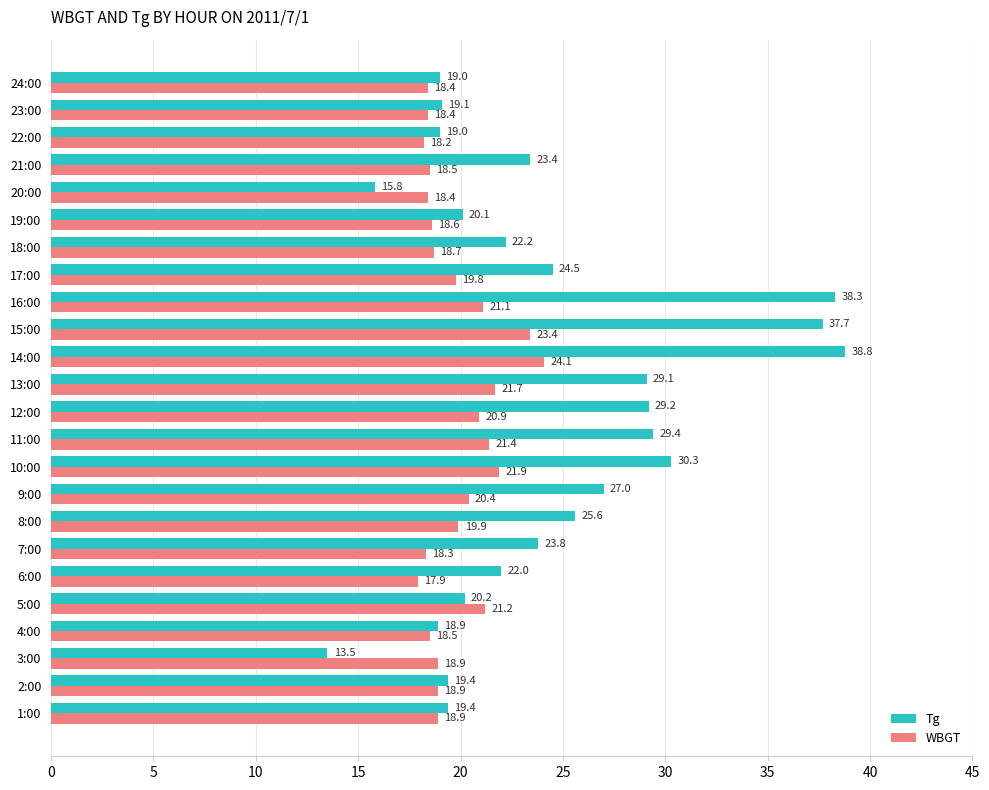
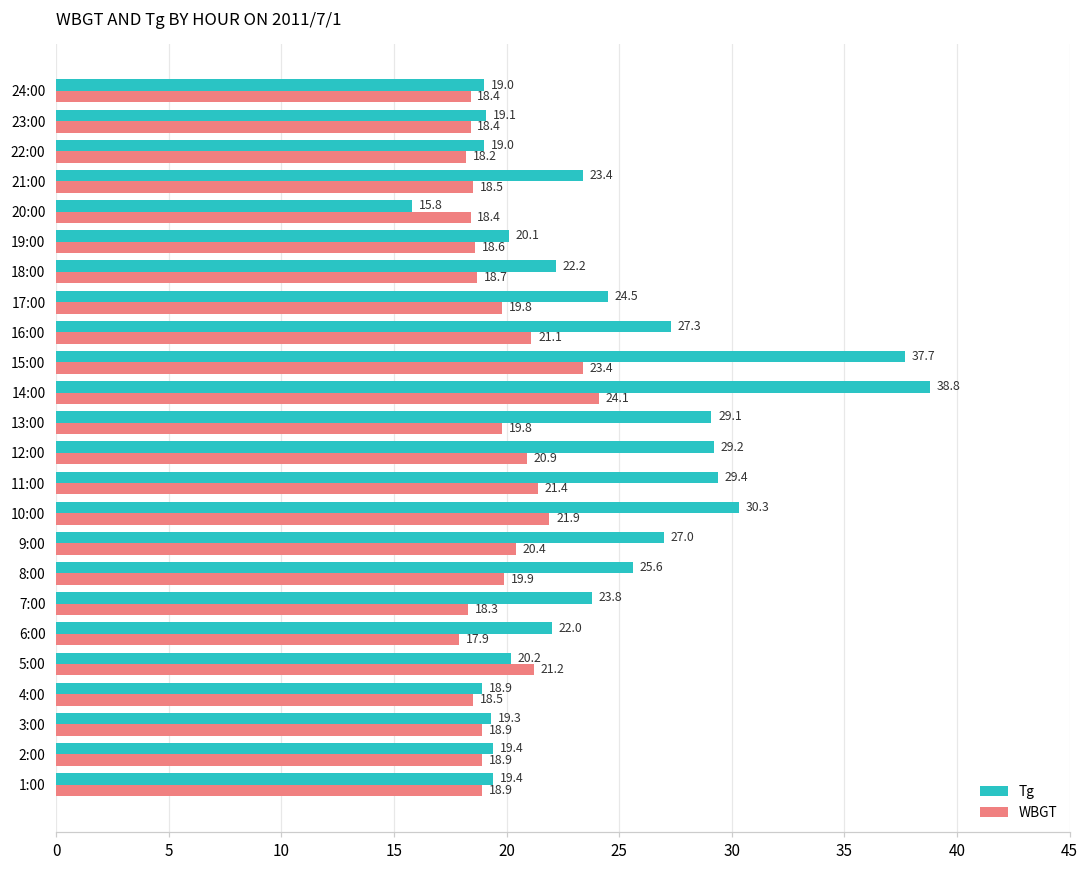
Tg, 16:00: 38.3 -> 27.3
WBGT, 13:00: 21.7 -> 19.8
Tg, 3:00: 13.5 -> 19.3
